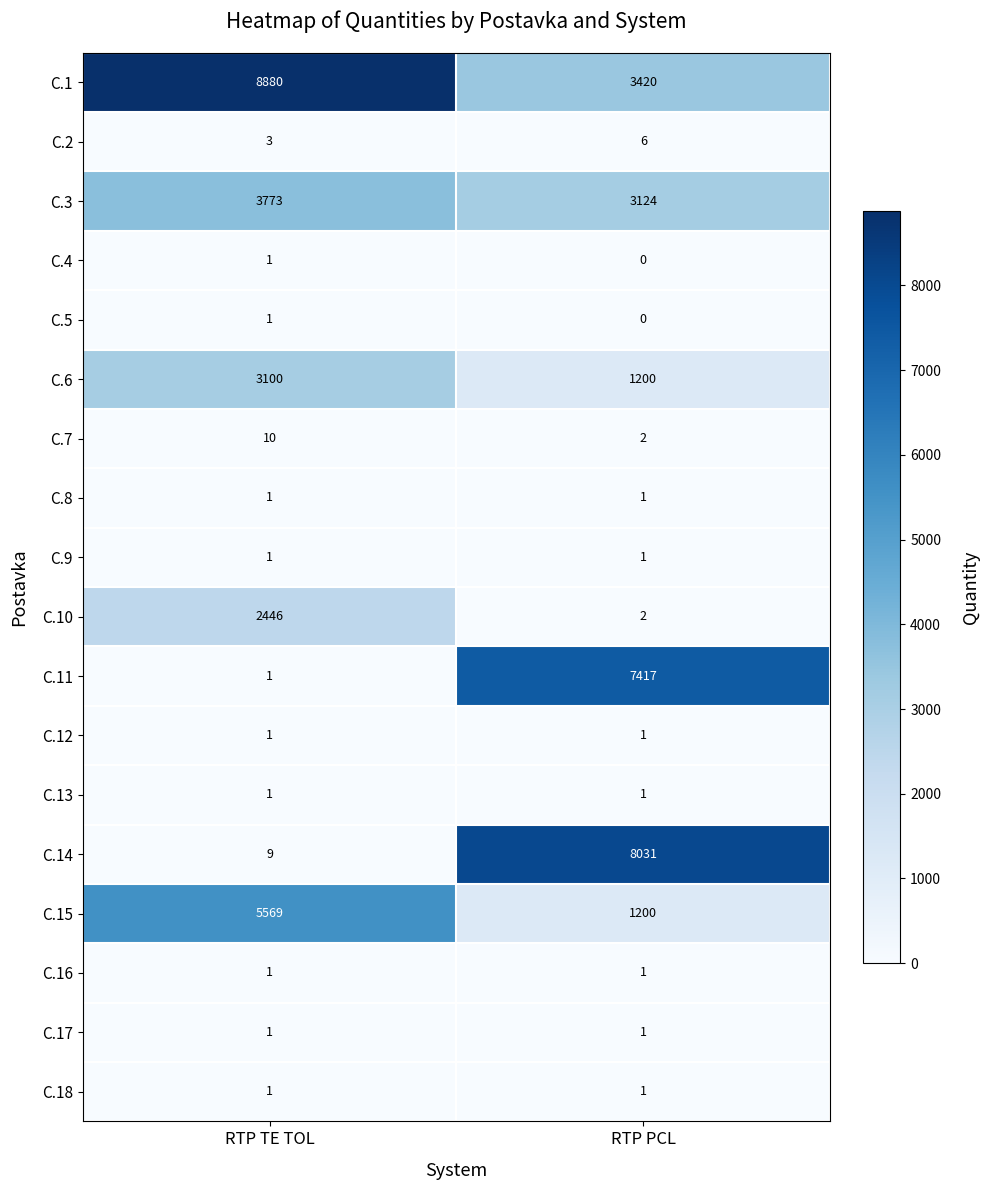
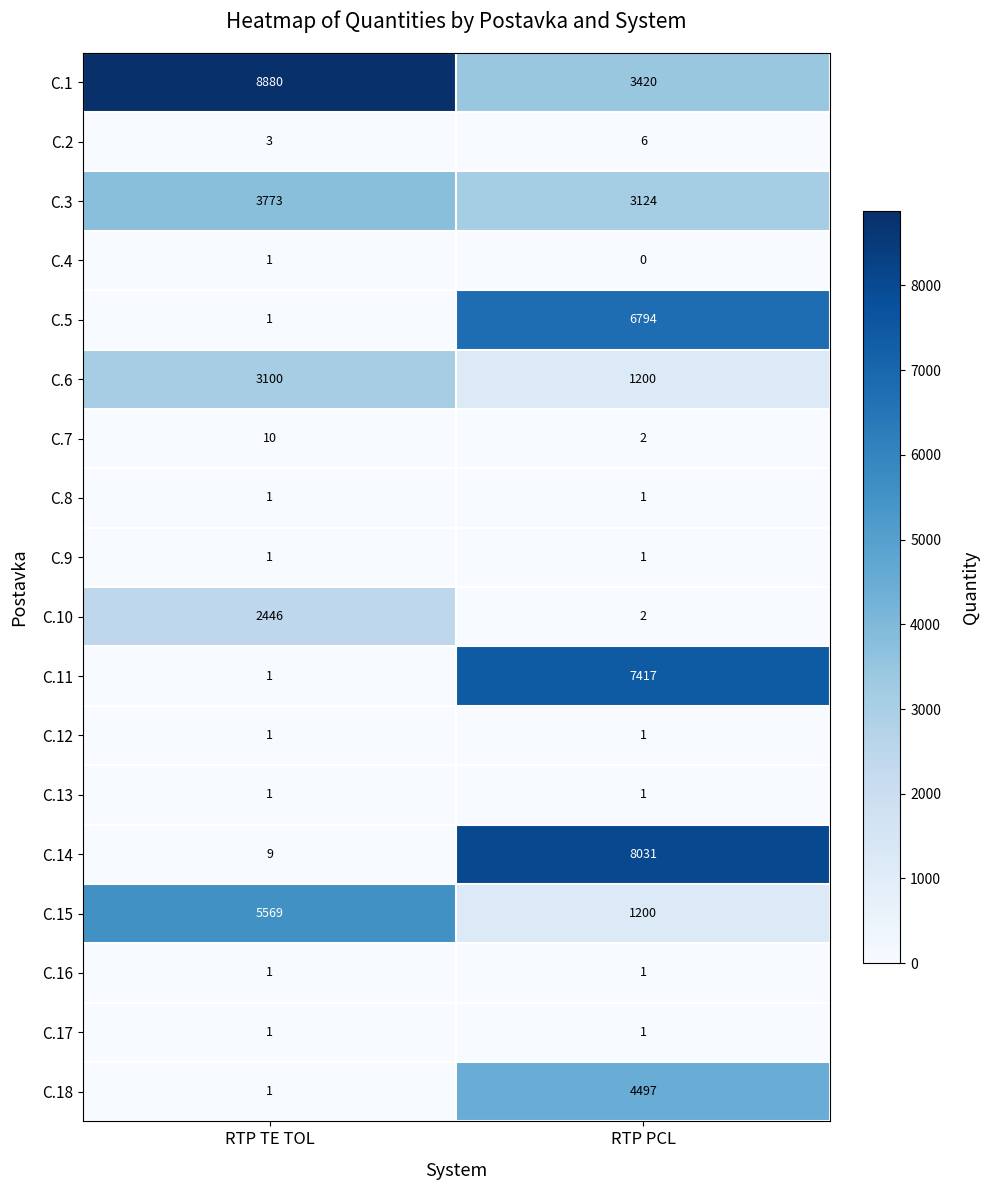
C.5, RTP PCL: 0 -> 6794
C.18, RTP PCL: 1 -> 4497
